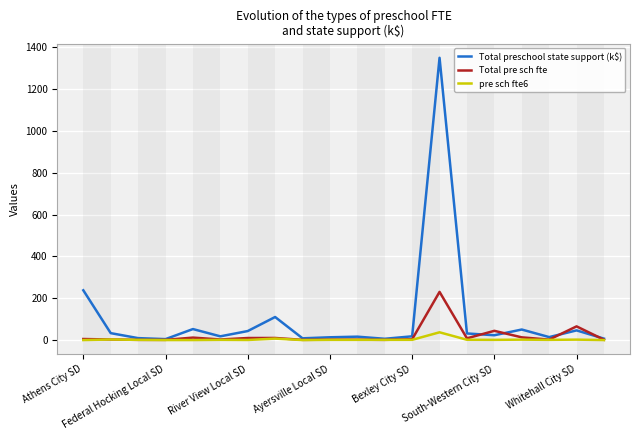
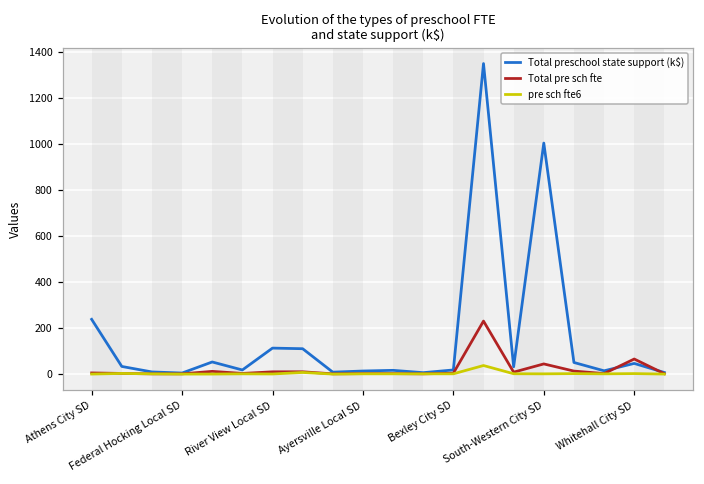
Total preschool state support (k$), River View Local SD: 40 -> 110
Total preschool state support (k$), South-Western City SD: 20 -> 1000
